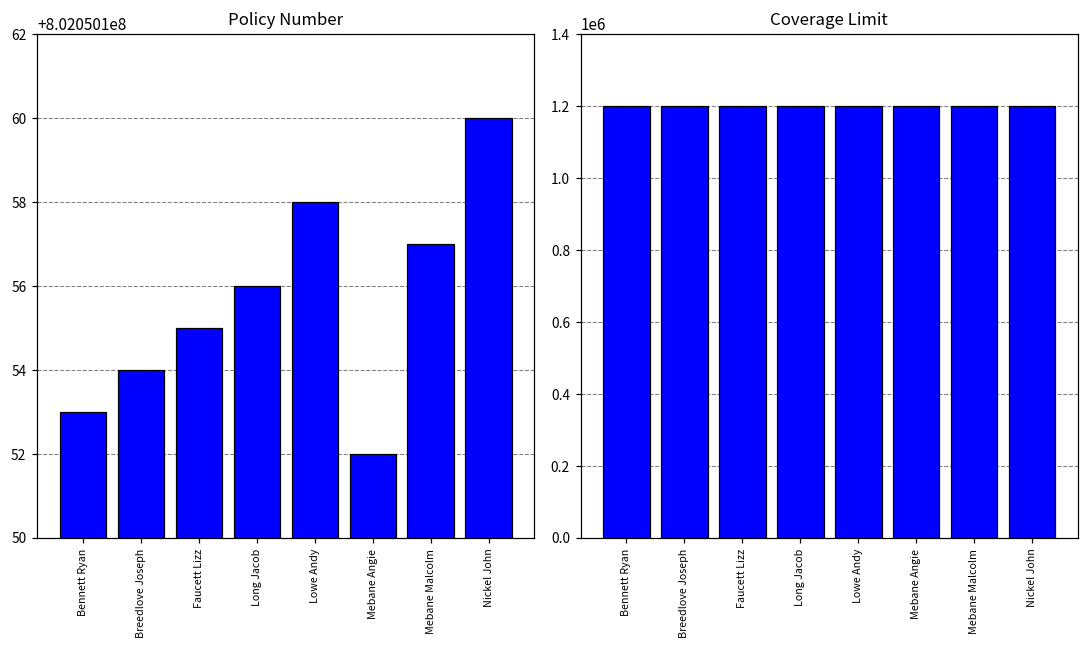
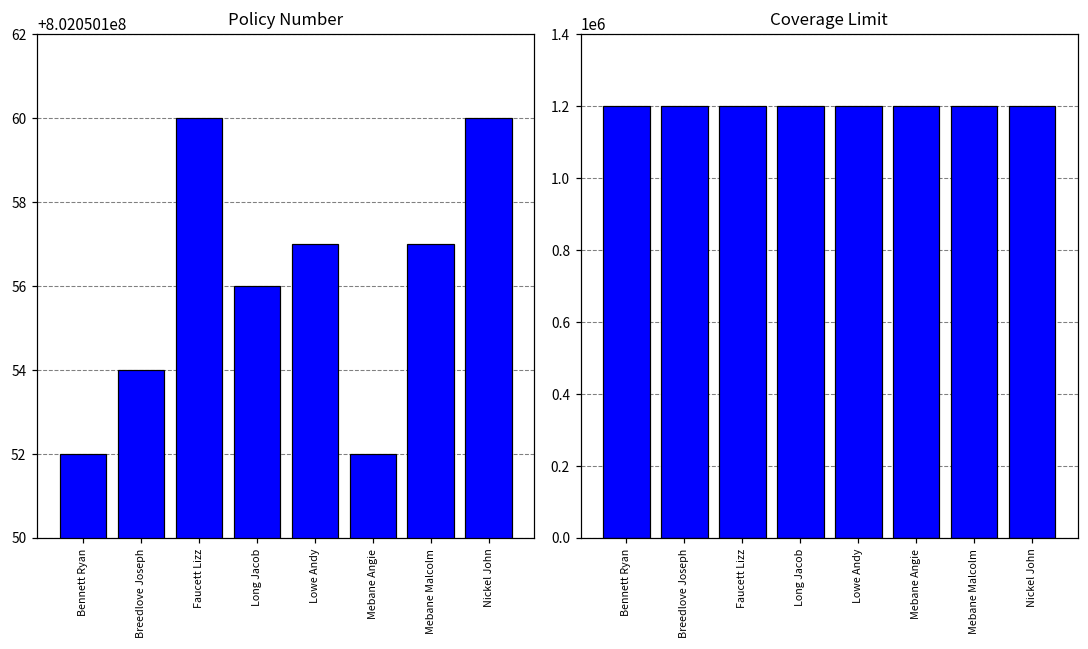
Policy Number, Bennett Ryan: 802050153 -> 802050152
Policy Number, Faucett Lizz: 802050155 -> 802050160
Policy Number, Lowe Andy: 802050158 -> 802050157
